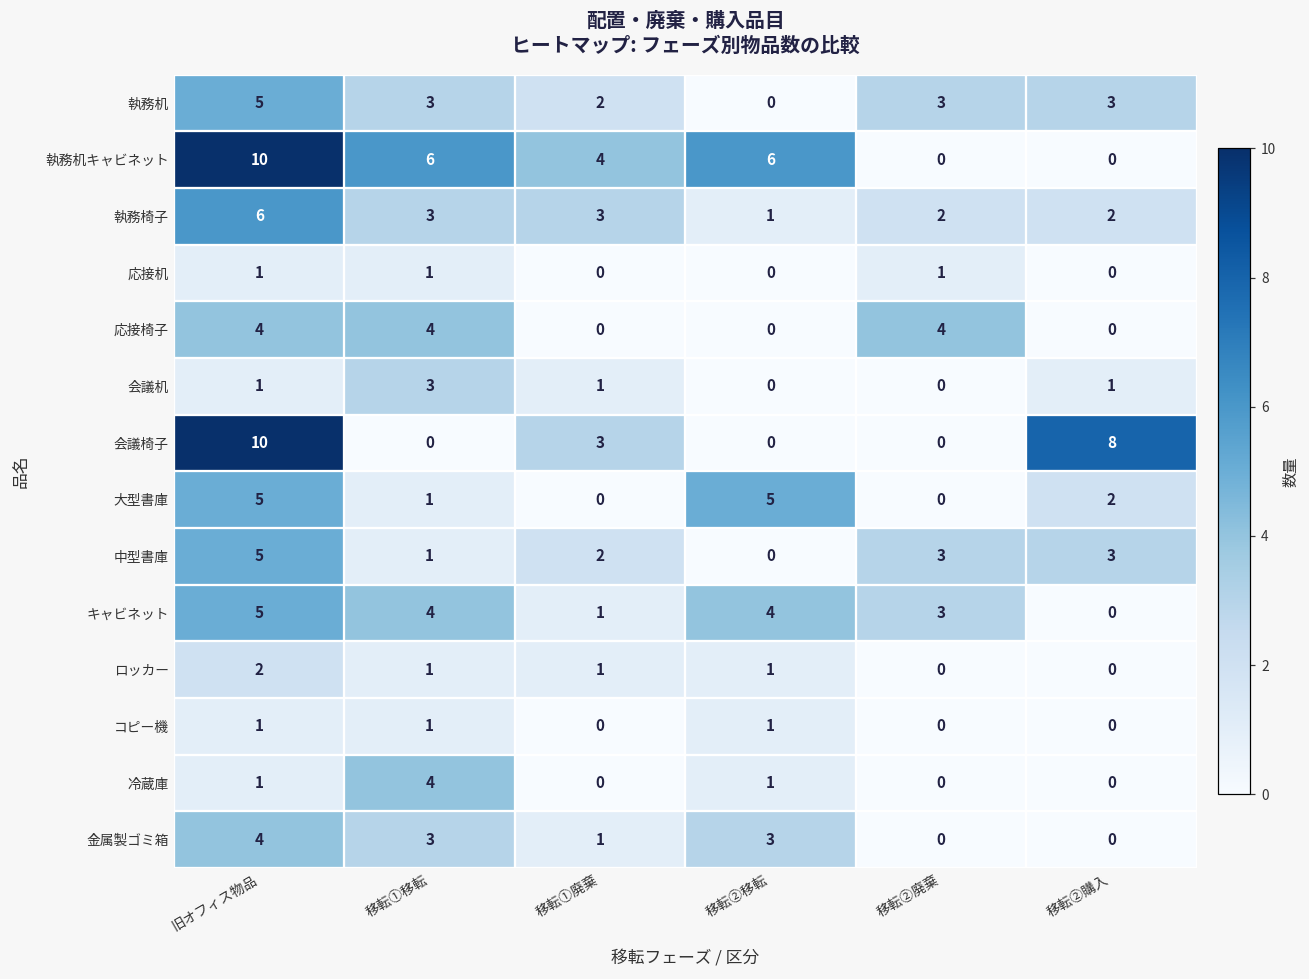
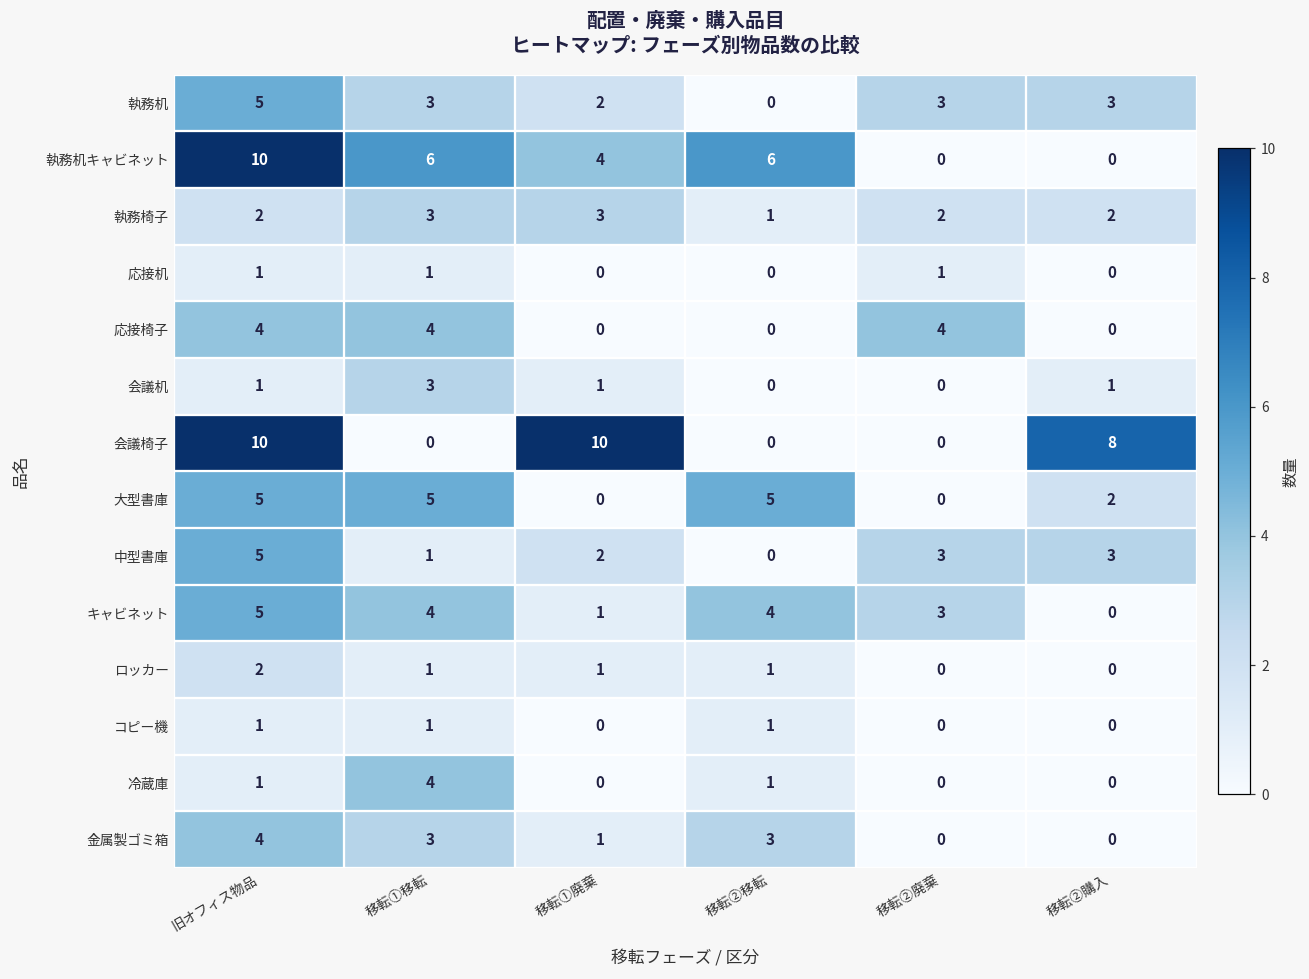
執務椅子, 旧オフィス物品: 6 -> 2
会議椅子, 移転①廃棄: 3 -> 10
大型書庫, 移転①移転: 1 -> 5
